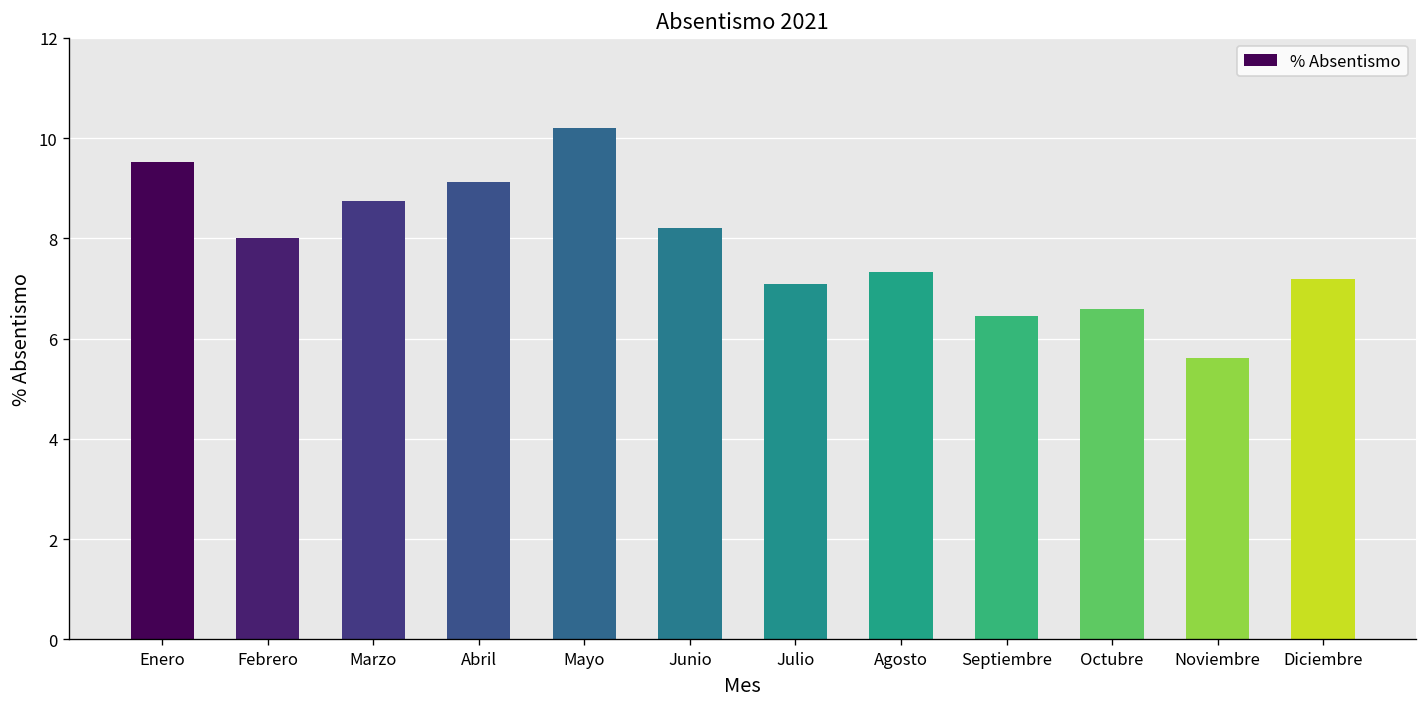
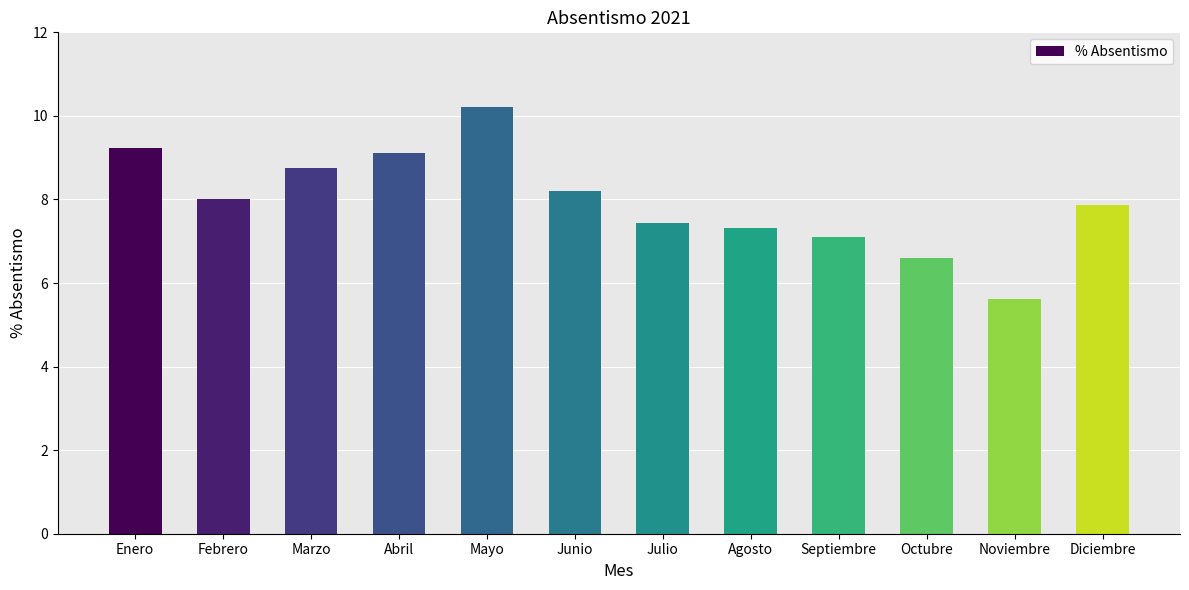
Enero: 9.5 -> 9.2
Julio: 7.1 -> 7.4
Septiembre: 6.5 -> 7.1
Diciembre: 7.2 -> 7.9
